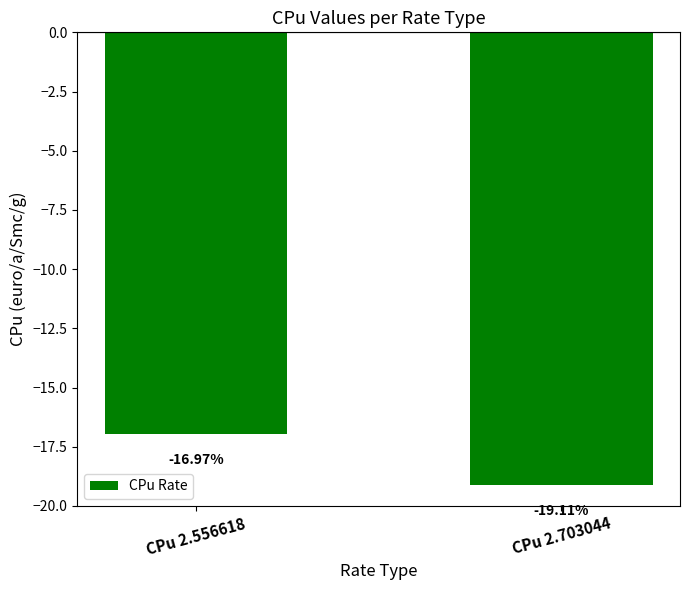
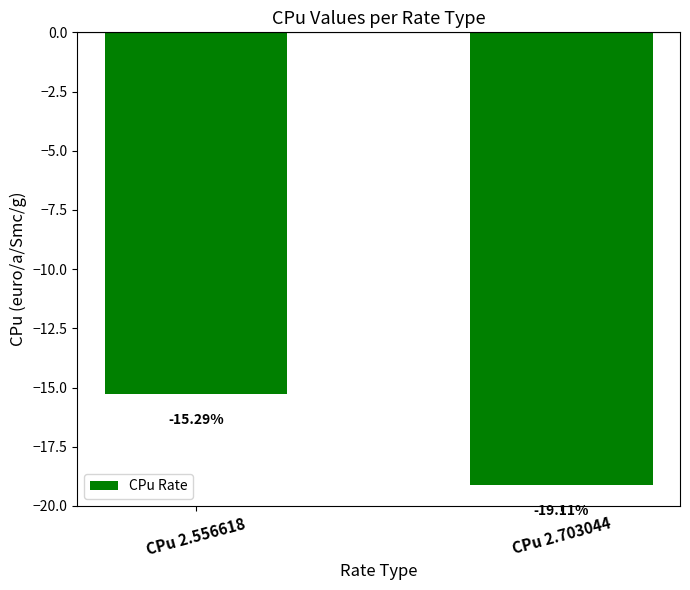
CPu 2.556618: -16.97% -> -15.29%
